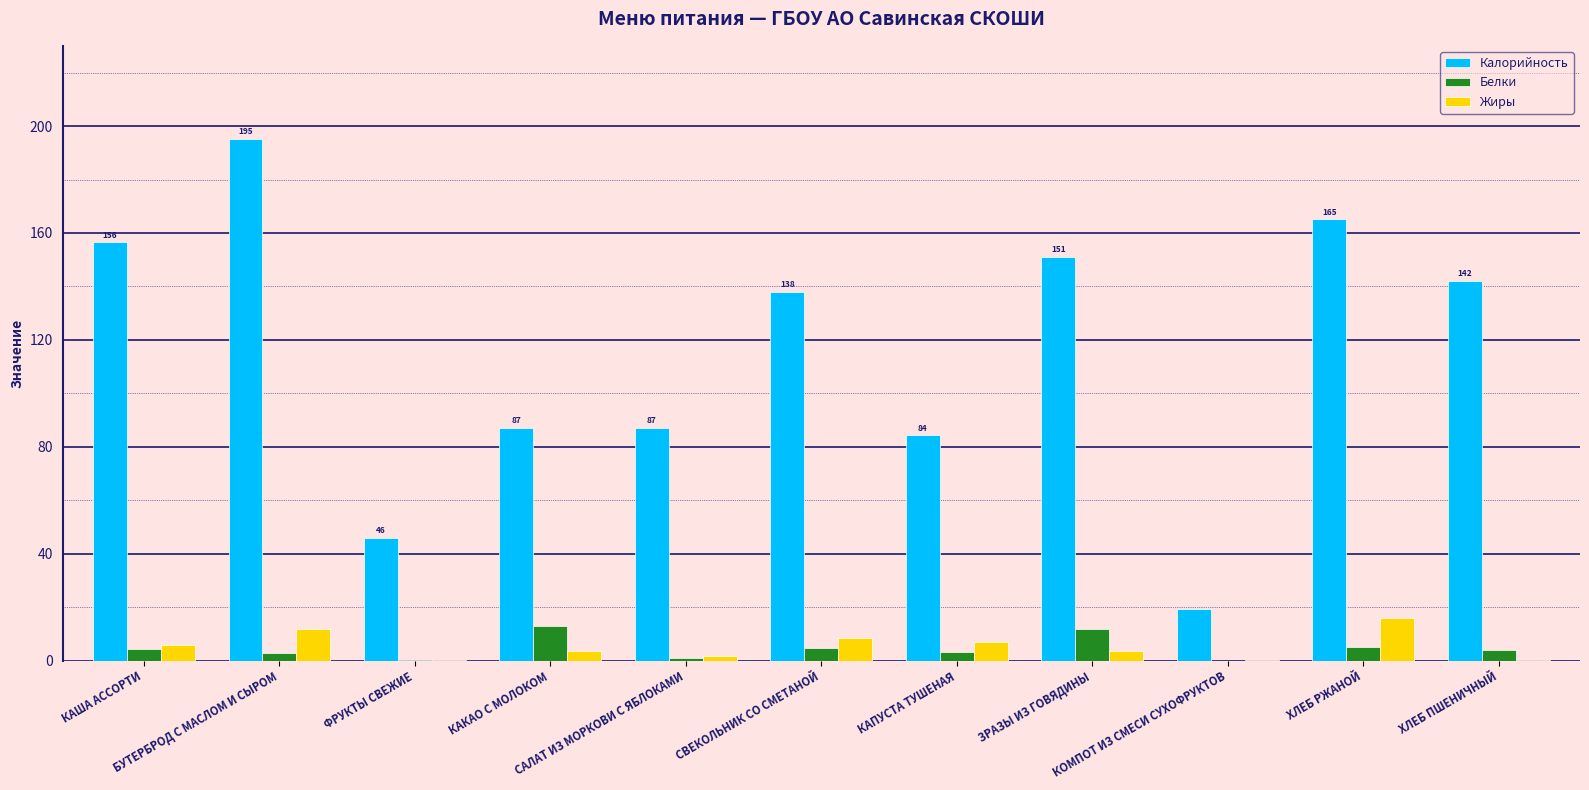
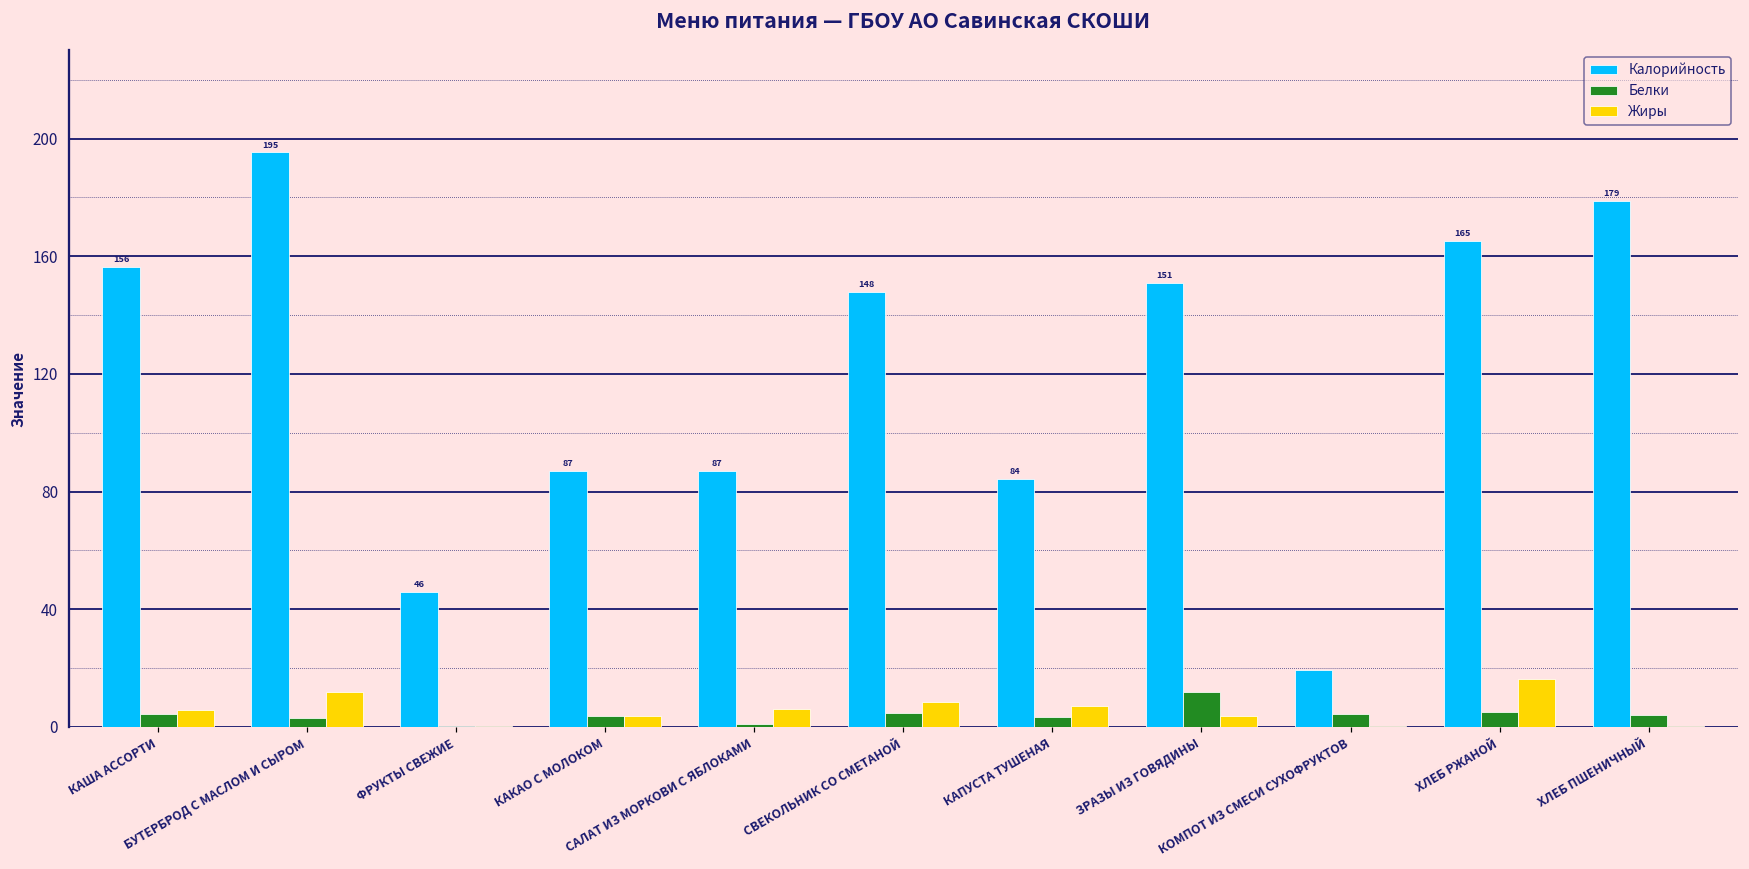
Белки, КАКАО С МОЛОКОМ: 13 -> 4
Жиры, САЛАТ ИЗ МОРКОВИ С ЯБЛОКАМИ: 2 -> 6
Калорийность, СВЕКОЛЬНИК СО СМЕТАНОЙ: 138 -> 148
Белки, КОМПОТ ИЗ СМЕСИ СУХОФРУКТОВ: 0 -> 5
Калорийность, ХЛЕБ ПШЕНИЧНЫЙ: 142 -> 179
